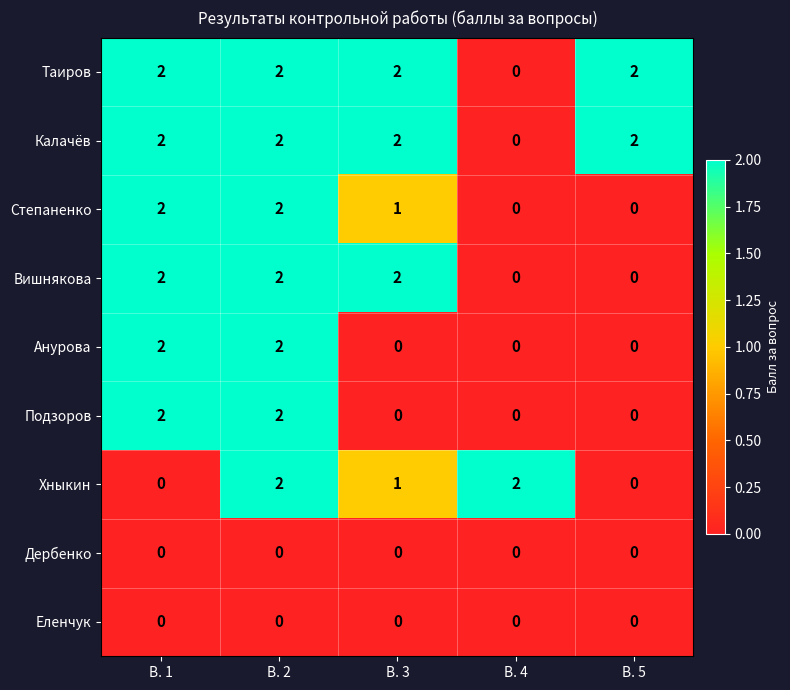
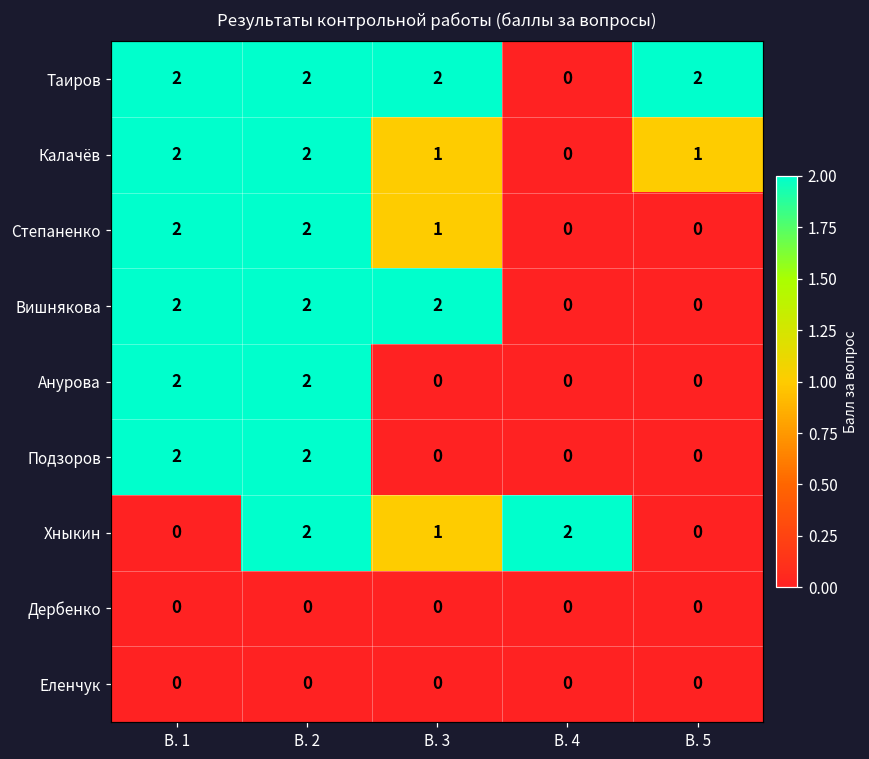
Калачёв, В. 3: 2 -> 1
Калачёв, В. 5: 2 -> 1
